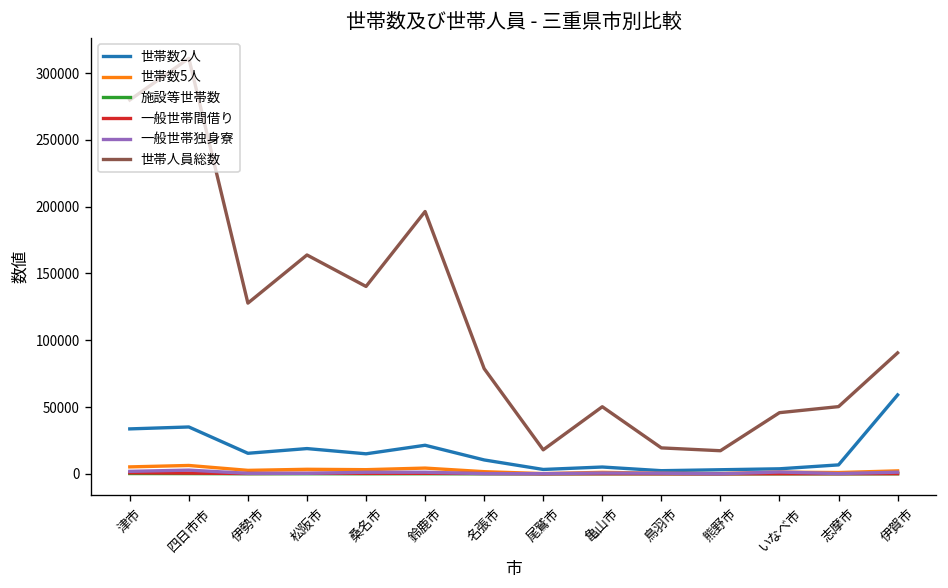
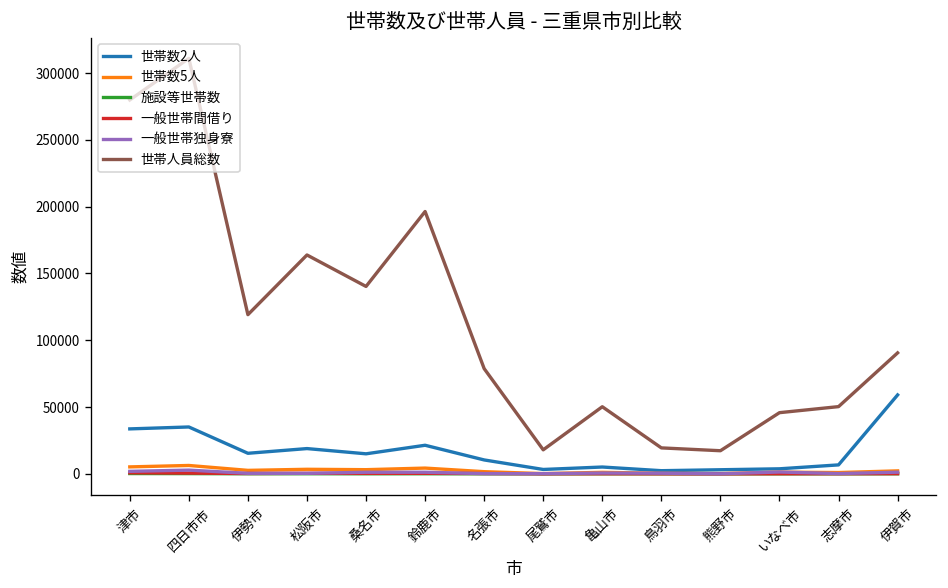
世帯人員総数, 伊勢市: 128000 -> 119000
